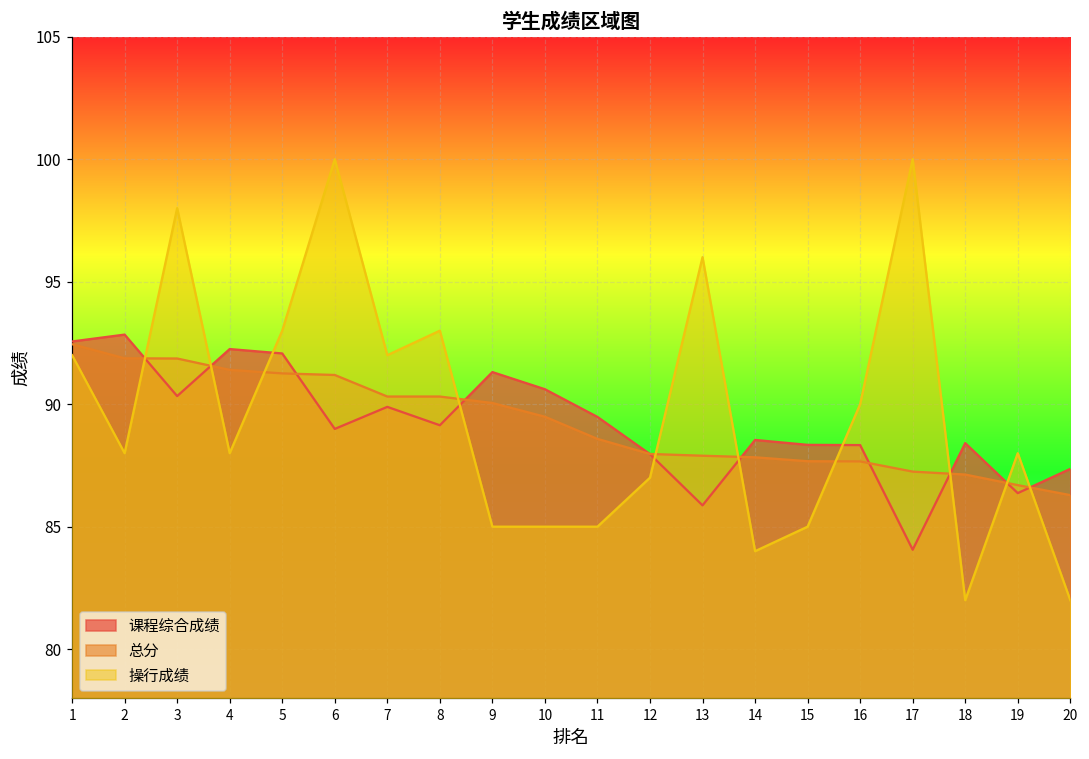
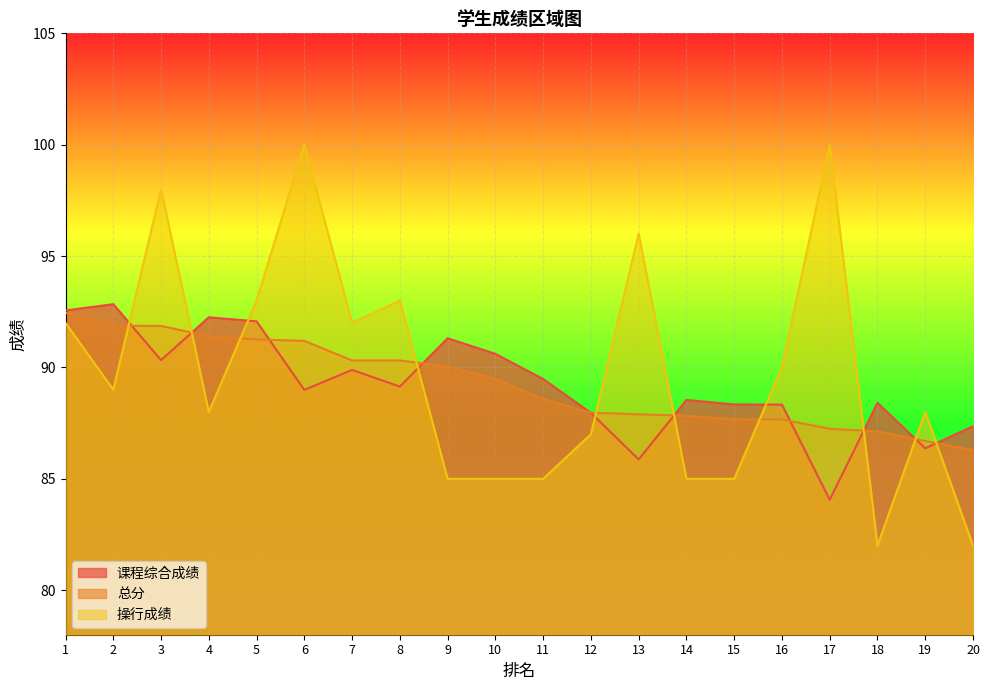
操行成绩, 2: 88 -> 89
操行成绩, 14: 84 -> 85
